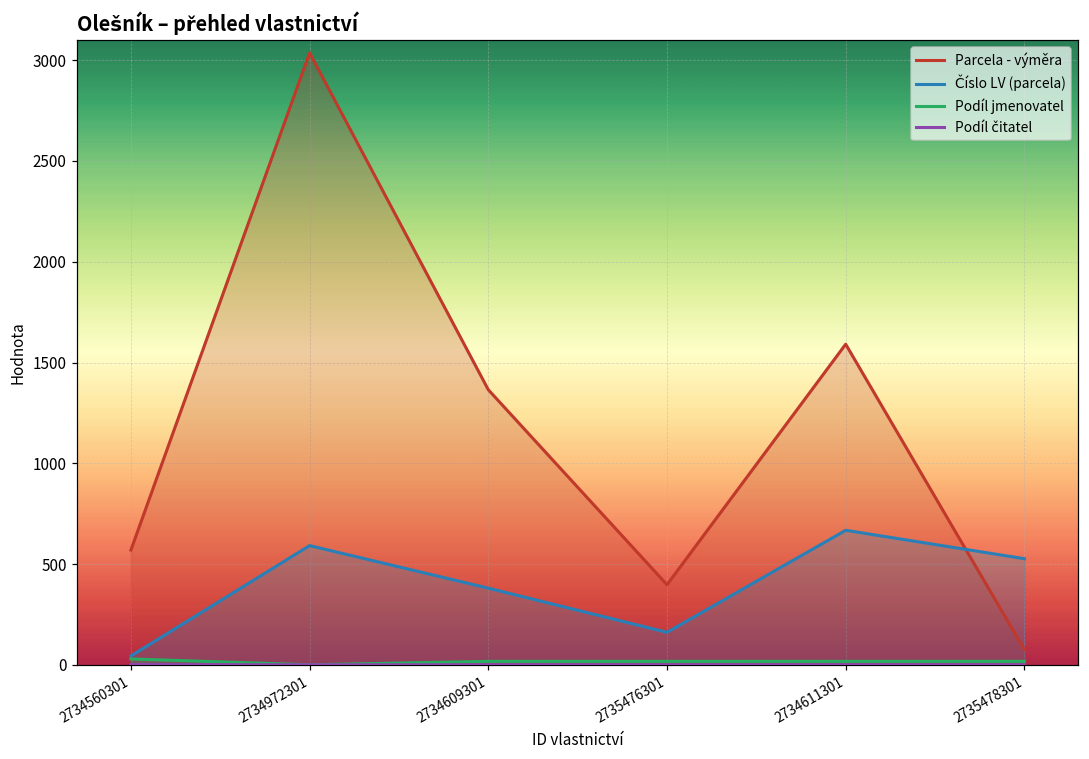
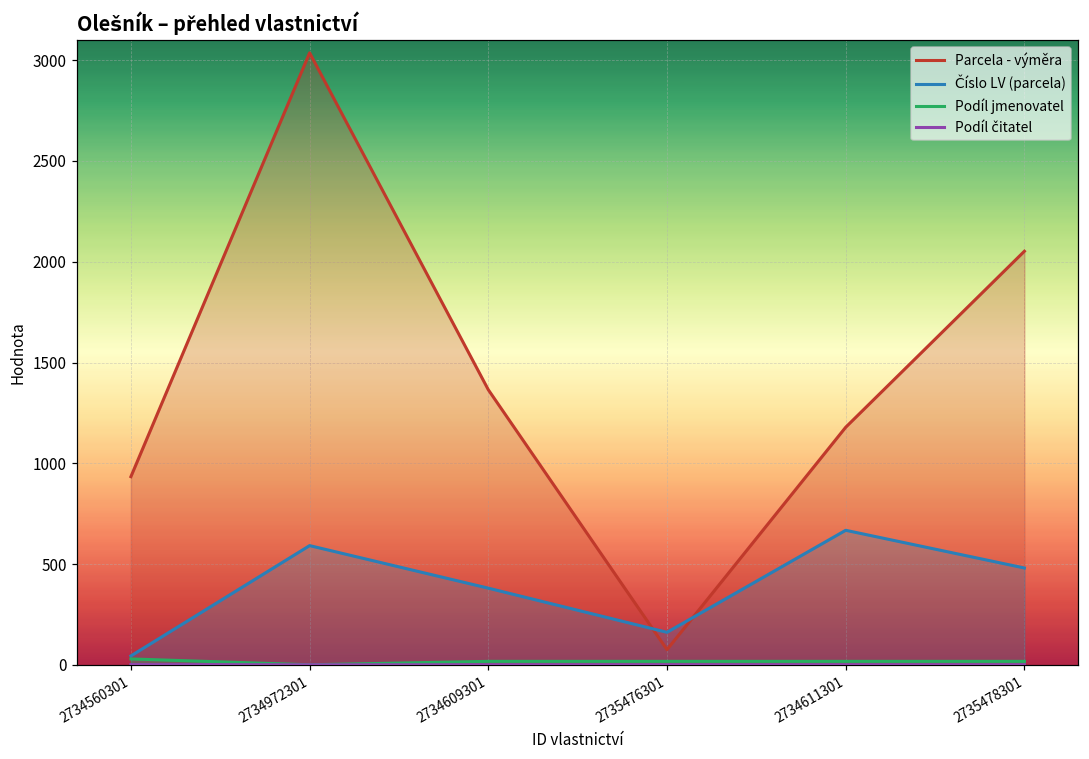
Parcela - výměra, 2734560301: 570 -> 930
Parcela - výměra, 2735476301: 400 -> 80
Parcela - výměra, 2734611301: 1590 -> 1180
Parcela - výměra, 2735478301: 80 -> 2050
Číslo LV (parcela), 2735478301: 530 -> 480
